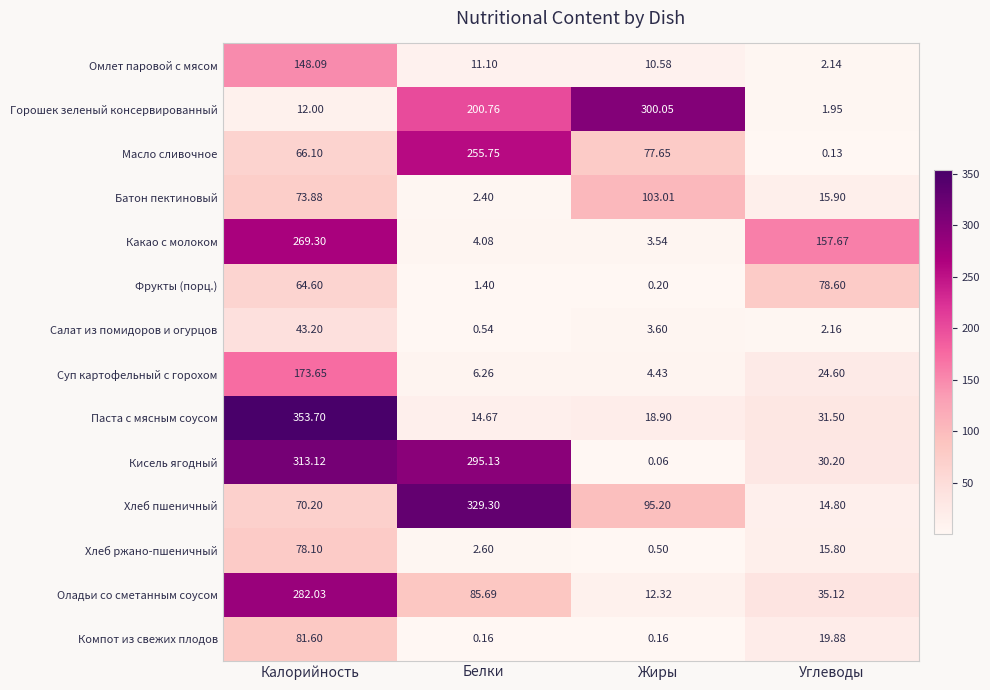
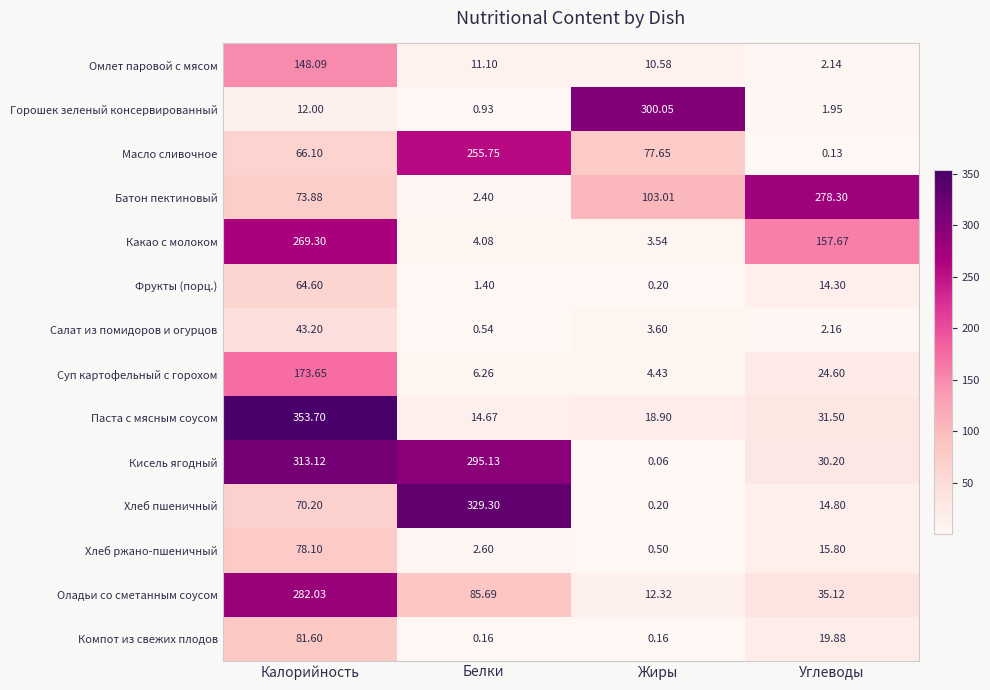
Горошек зеленый консервированный, Белки: 200.76 -> 0.93
Батон пектиновый, Углеводы: 15.90 -> 278.30
Фрукты (порц.), Углеводы: 78.60 -> 14.30
Хлеб пшеничный, Жиры: 95.20 -> 0.20
